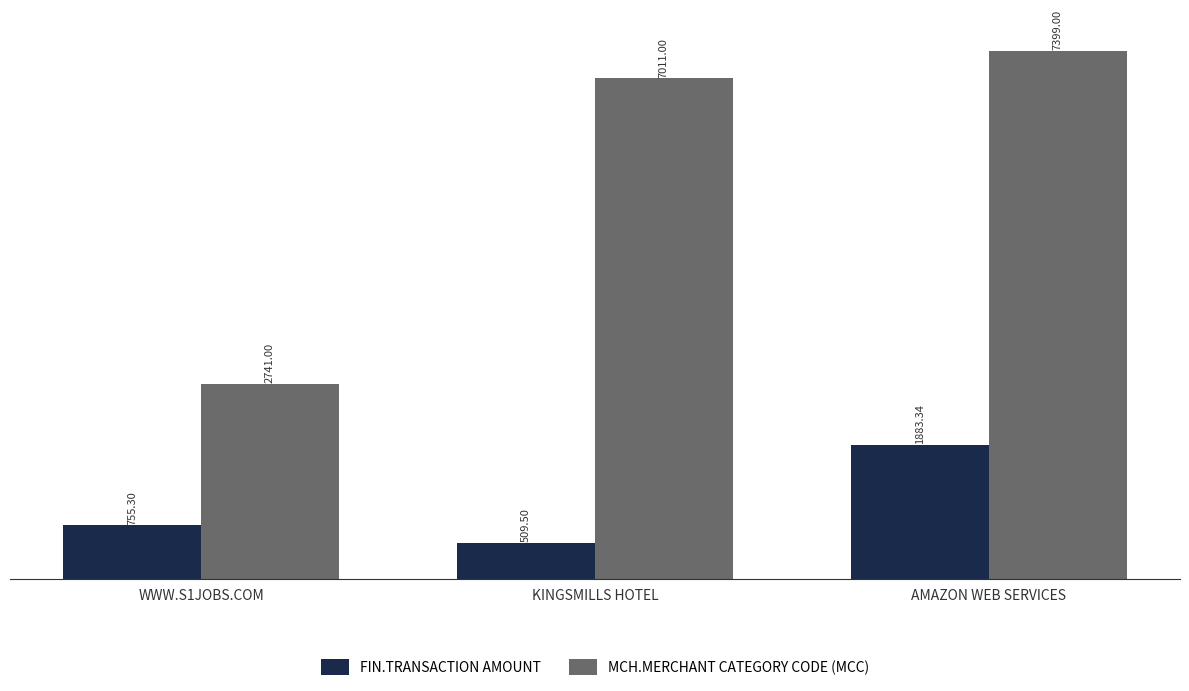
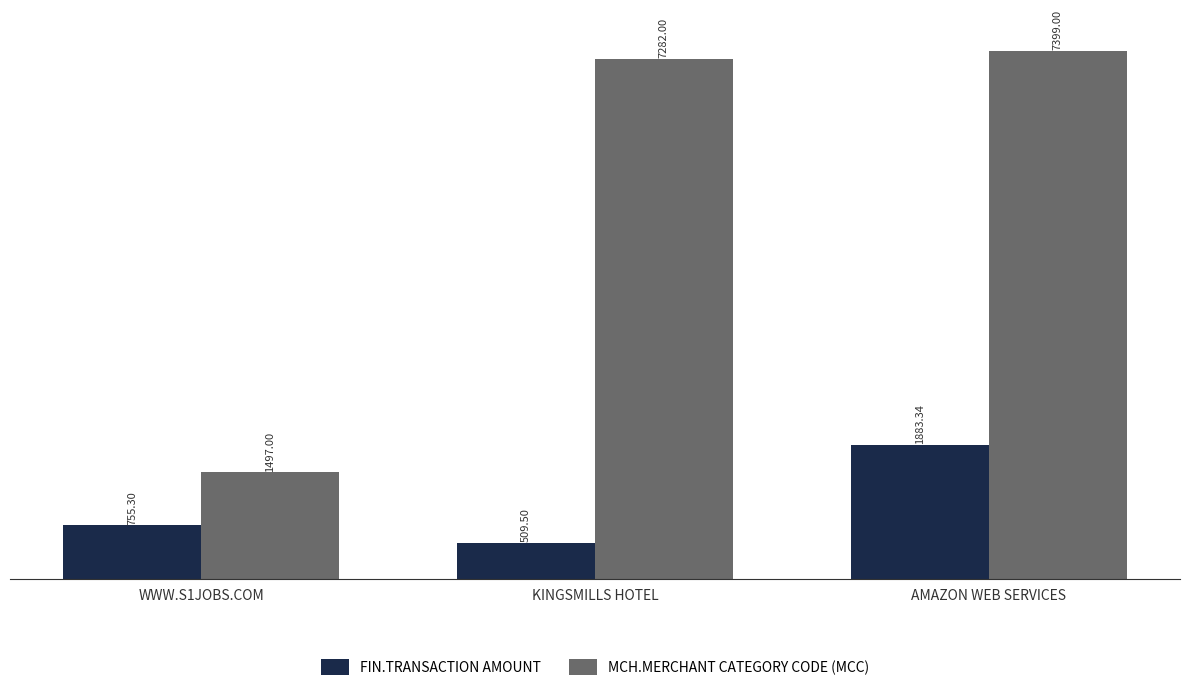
MCH.MERCHANT CATEGORY CODE (MCC), WWW.S1JOBS.COM: 2741.00 -> 1497.00
MCH.MERCHANT CATEGORY CODE (MCC), KINGSMILLS HOTEL: 7011.00 -> 7282.00
